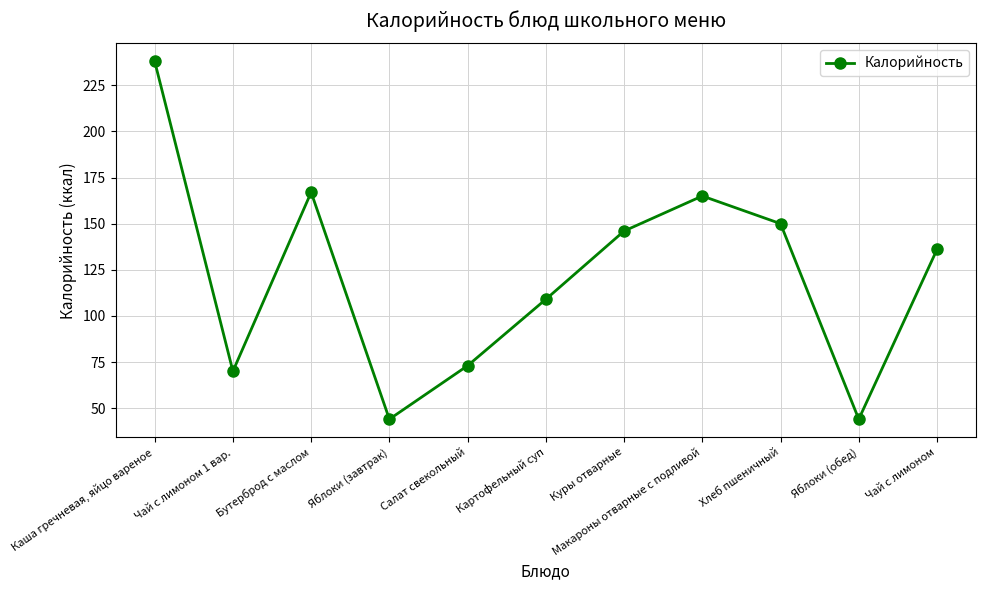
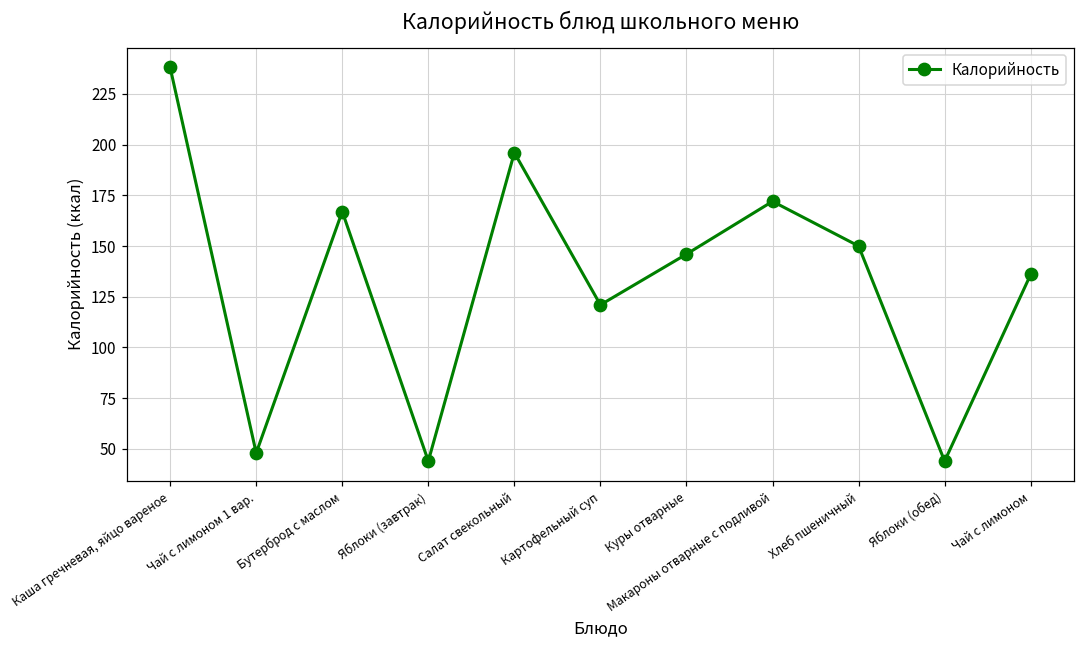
Чай с лимоном 1 вар.: 70 -> 48
Салат свекольный: 73 -> 196
Картофельный суп: 109 -> 121
Макароны отварные с подливой: 165 -> 172
